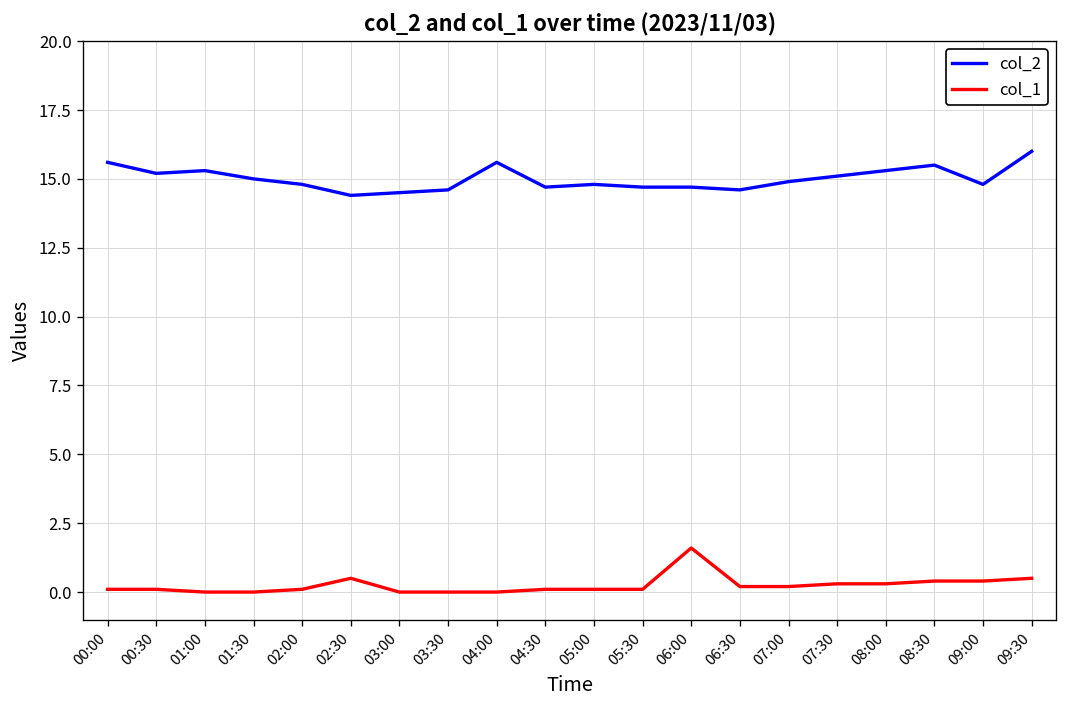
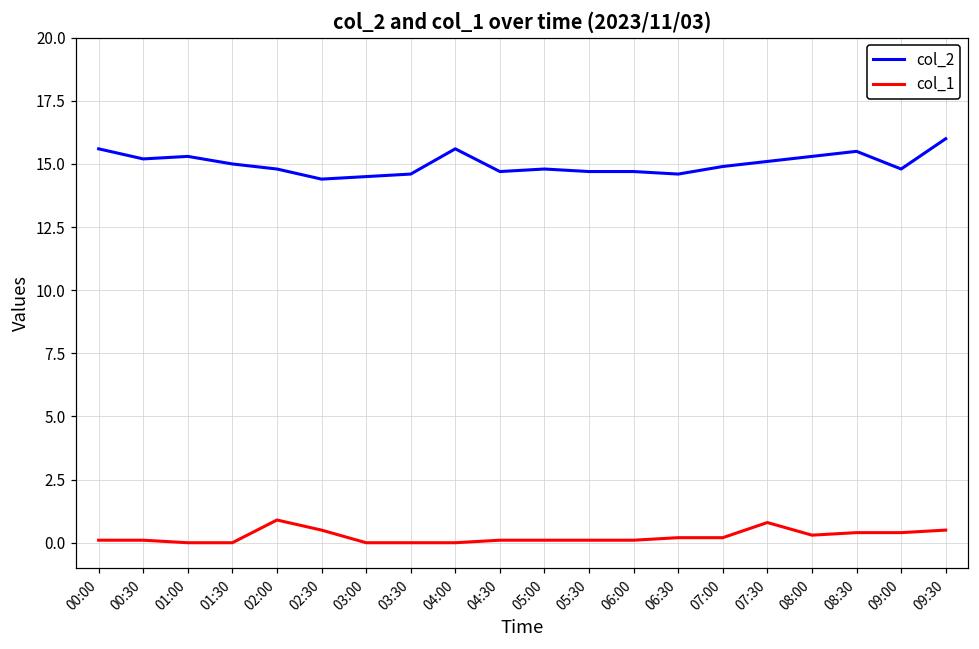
col_1, 02:00: 0.1 -> 0.9
col_1, 06:00: 1.6 -> 0.1
col_1, 07:30: 0.3 -> 0.8
